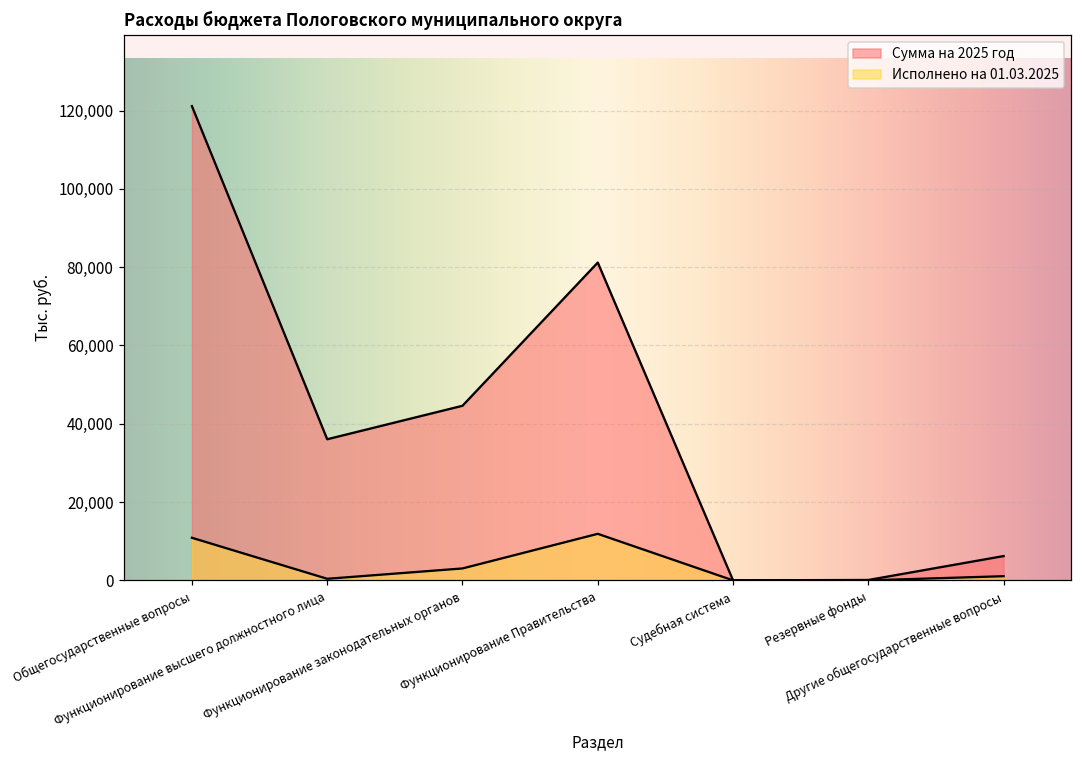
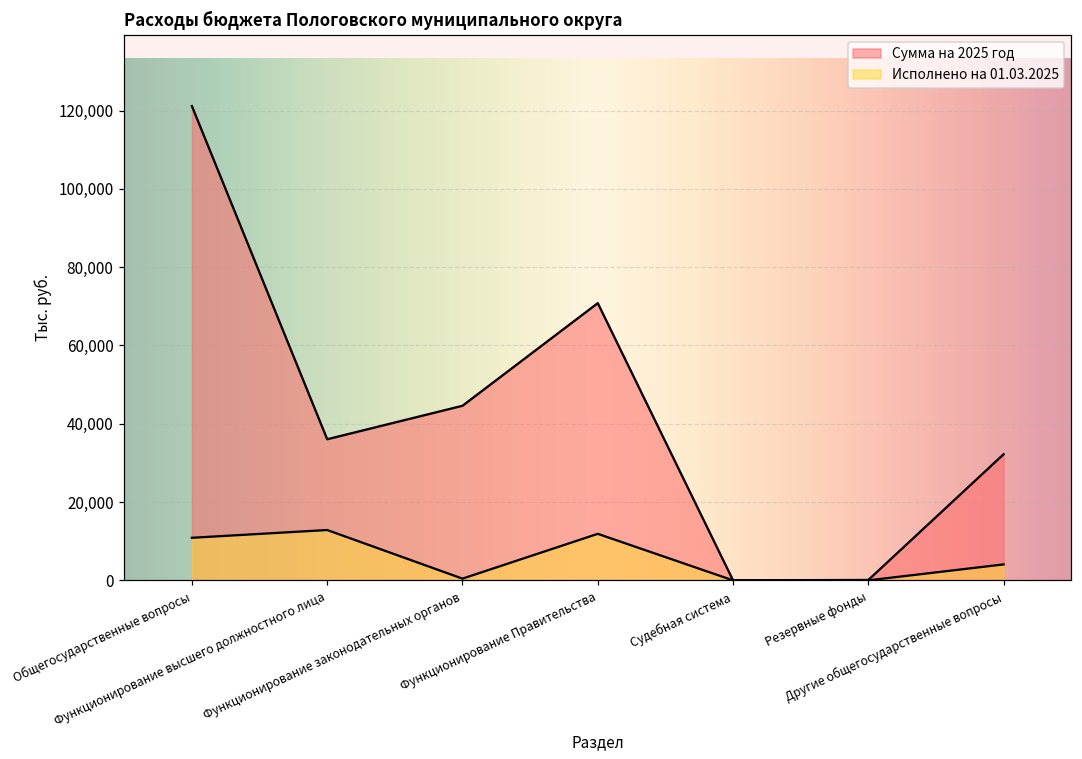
Исполнено на 01.03.2025, Функционирование высшего должностного лица: 0 -> 13,000
Исполнено на 01.03.2025, Функционирование законодательных органов: 3,000 -> 0
Сумма на 2025 год, Функционирование Правительства: 81,000 -> 71,000
Сумма на 2025 год, Другие общегосударственные вопросы: 6,000 -> 32,000
Исполнено на 01.03.2025, Другие общегосударственные вопросы: 1,000 -> 4,000
